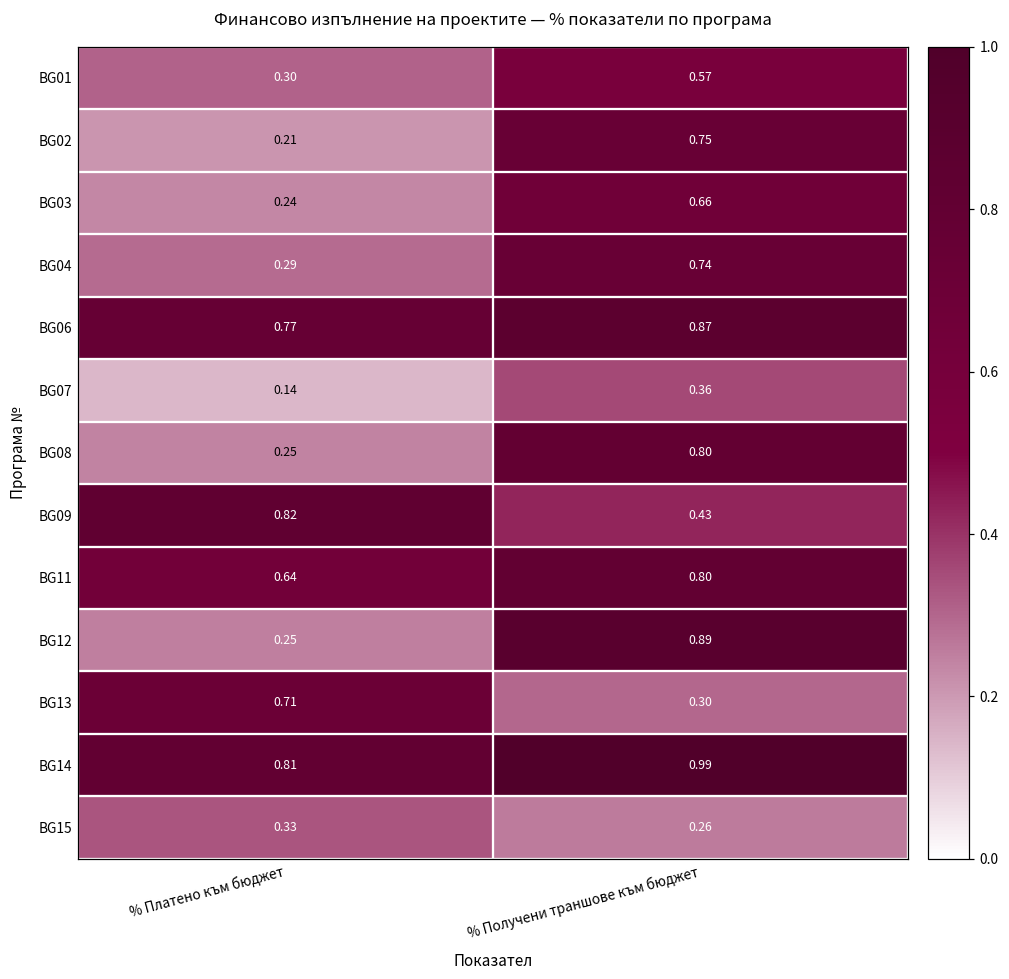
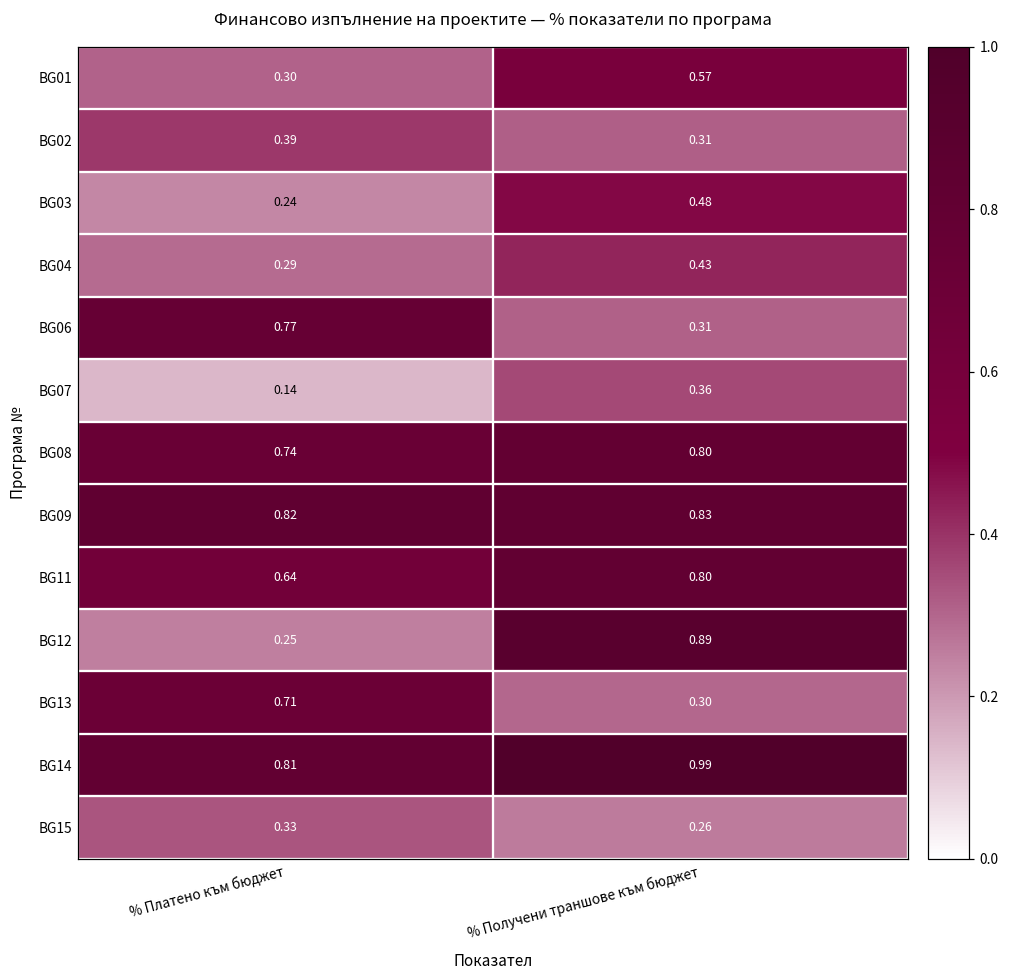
BG02, % Платено към бюджет: 0.21 -> 0.39
BG02, % Получени траншове към бюджет: 0.75 -> 0.31
BG03, % Получени траншове към бюджет: 0.66 -> 0.48
BG04, % Получени траншове към бюджет: 0.74 -> 0.43
BG06, % Получени траншове към бюджет: 0.87 -> 0.31
BG08, % Платено към бюджет: 0.25 -> 0.74
BG09, % Получени траншове към бюджет: 0.43 -> 0.83
